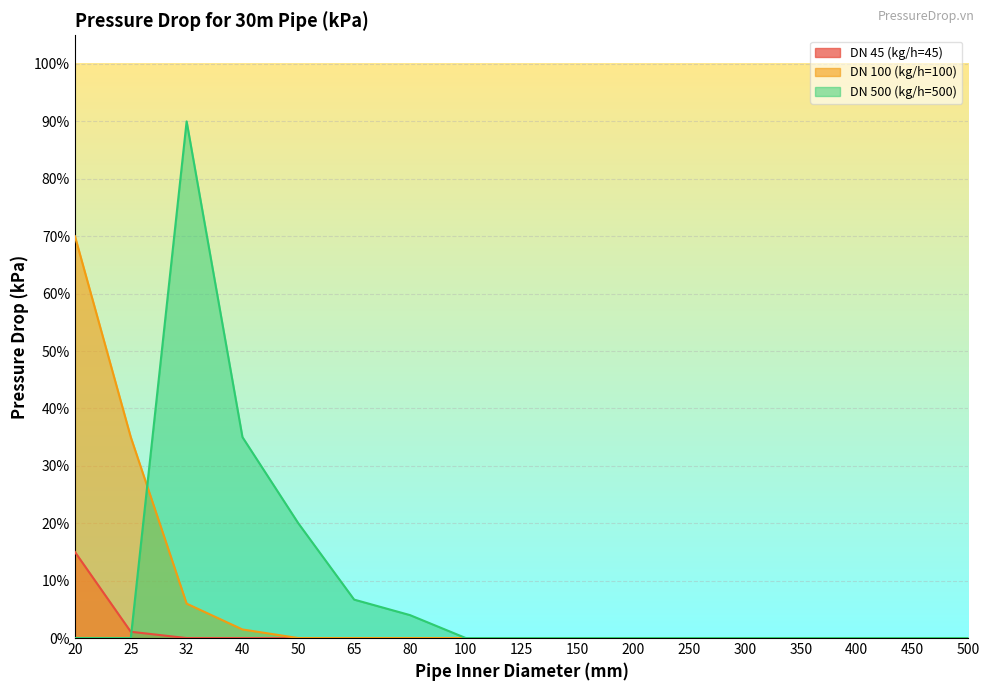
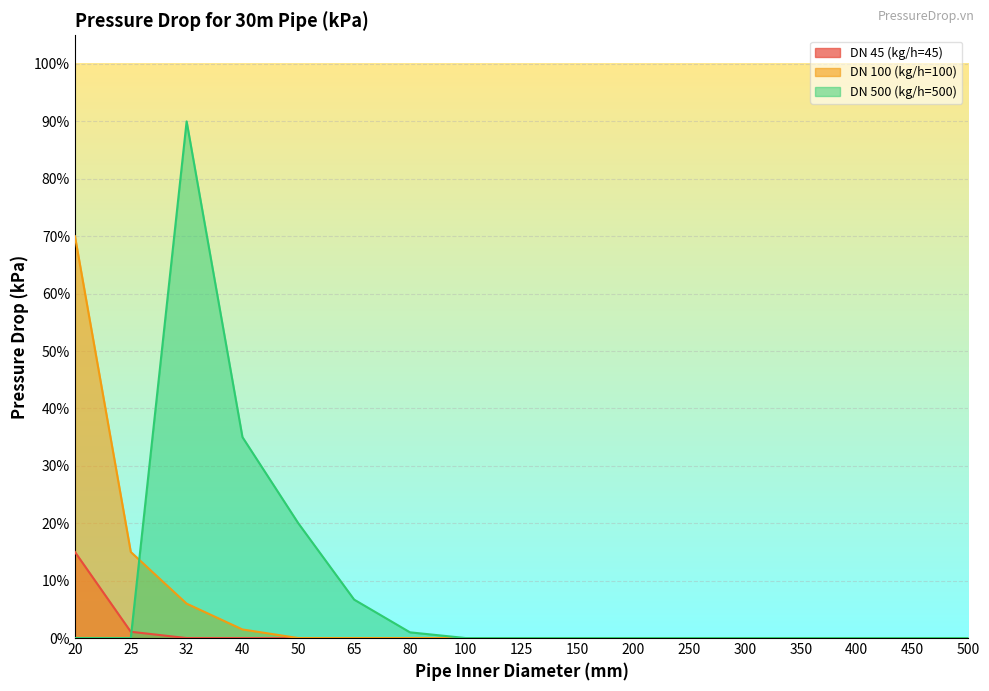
DN 100 (kg/h=100), 25: 35% -> 15%
DN 500 (kg/h=500), 80: 4% -> 1%
